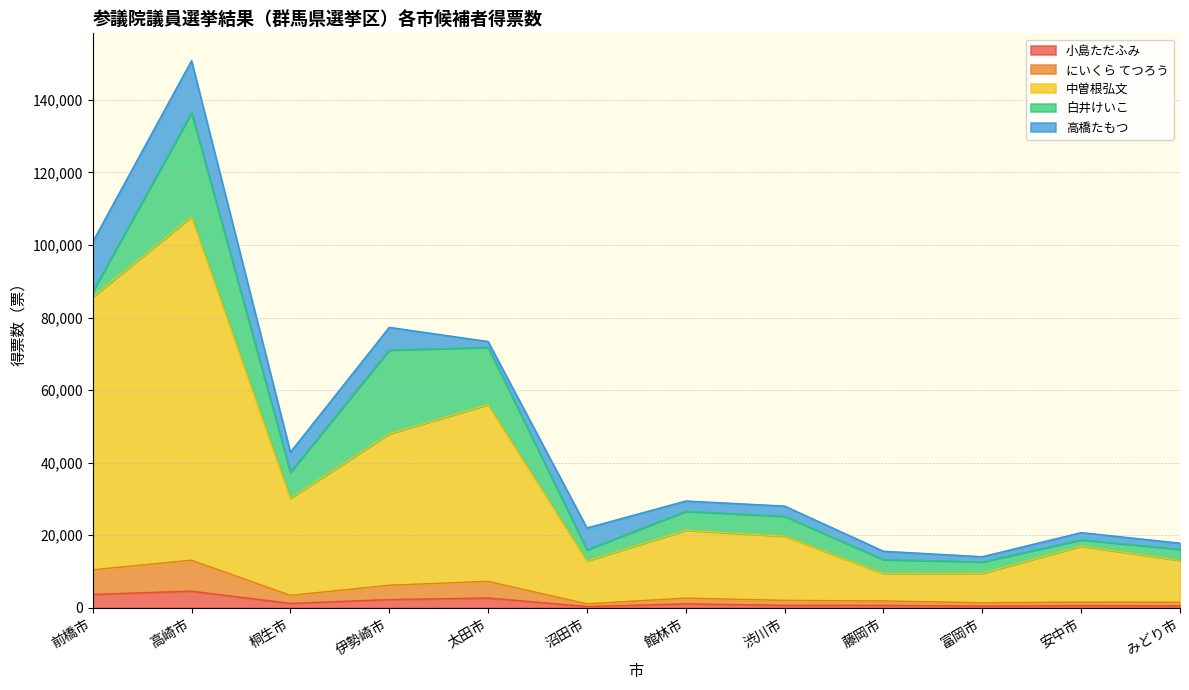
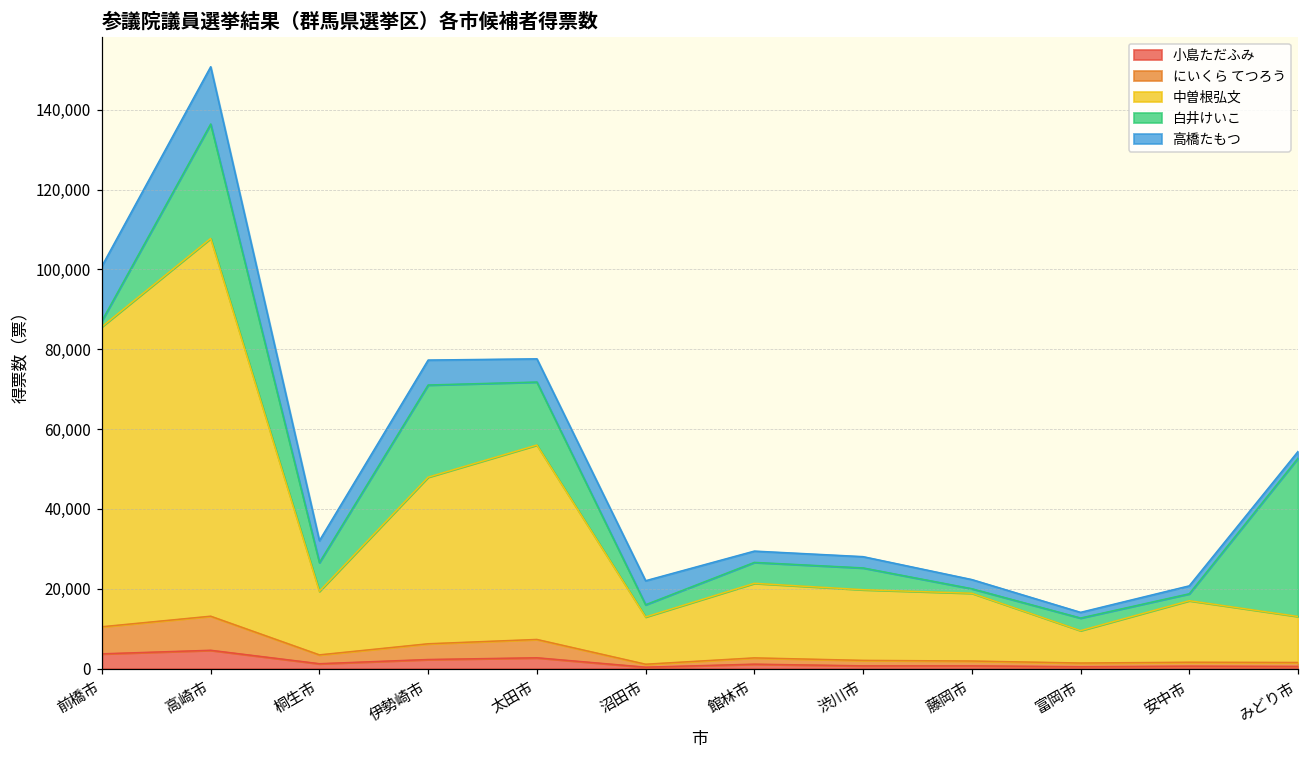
中曽根弘文, 桐生市: 27,000 -> 16,000
高橋たもつ, 太田市: 2,000 -> 6,000
中曽根弘文, 藤岡市: 8,000 -> 17,000
白井けいこ, 藤岡市: 4,000 -> 1,000
白井けいこ, みどり市: 3,000 -> 40,000
